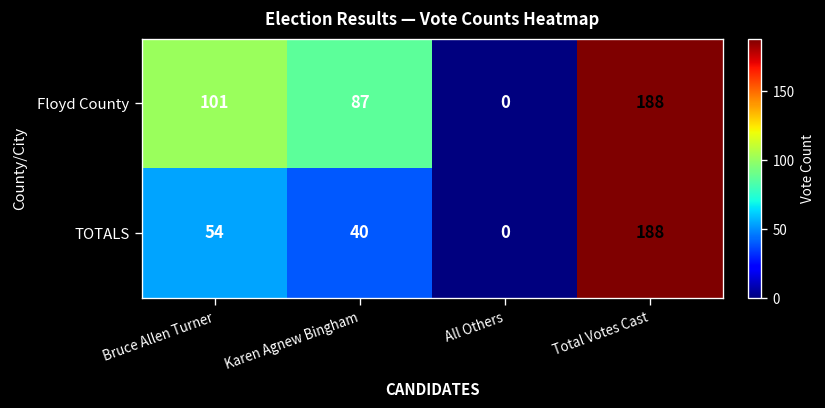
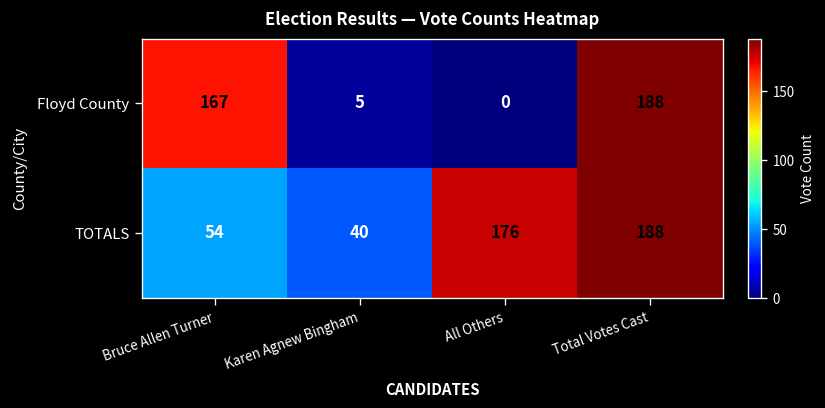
Floyd County, Bruce Allen Turner: 101 -> 167
Floyd County, Karen Agnew Bingham: 87 -> 5
TOTALS, All Others: 0 -> 176
